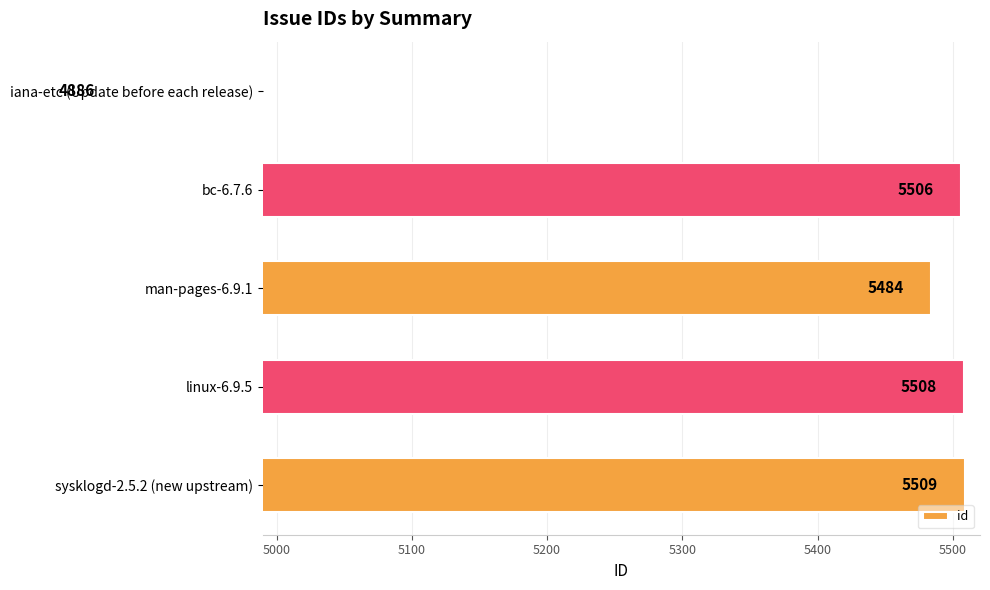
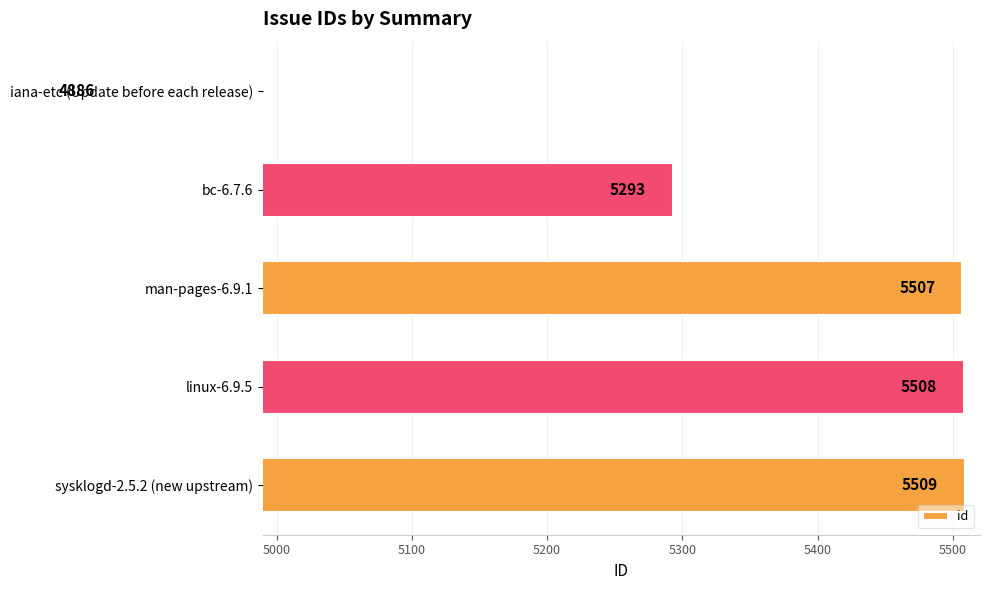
bc-6.7.6: 5506 -> 5293
man-pages-6.9.1: 5484 -> 5507
